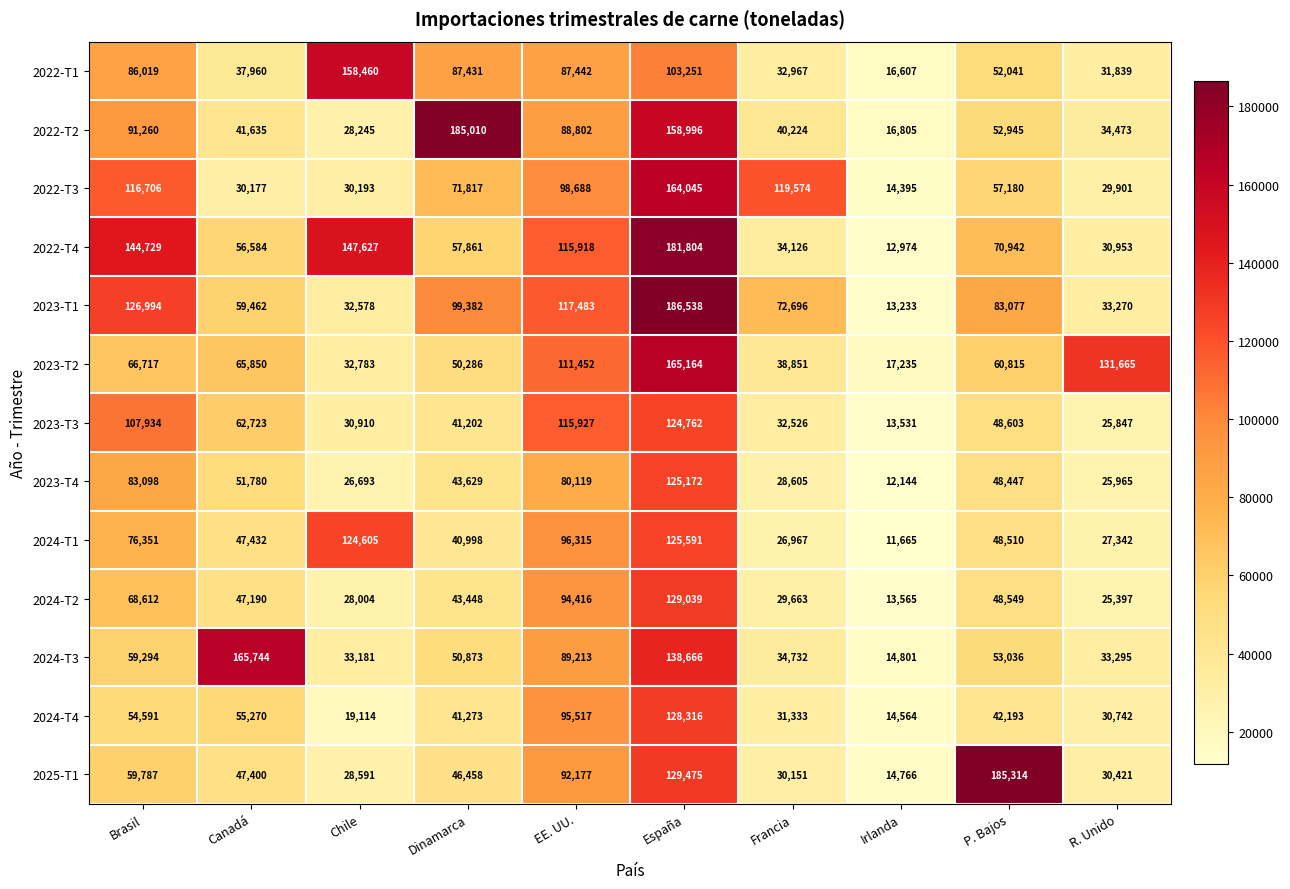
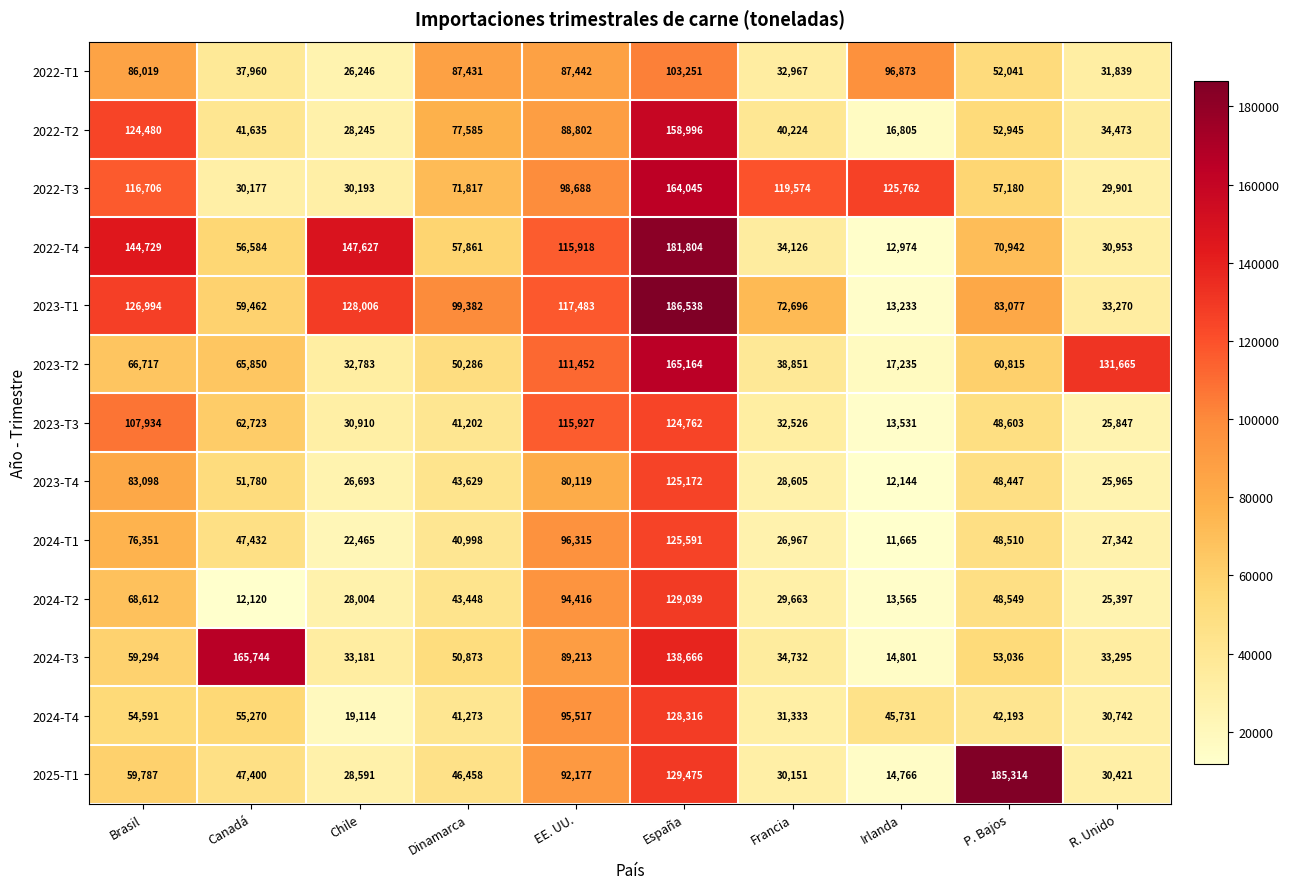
2022-T1, Chile: 158,460 -> 26,246
2022-T1, Irlanda: 16,607 -> 96,873
2022-T2, Brasil: 91,260 -> 124,480
2022-T2, Dinamarca: 185,010 -> 77,585
2022-T3, Irlanda: 14,395 -> 125,762
2023-T1, Chile: 32,578 -> 128,006
2024-T1, Chile: 124,605 -> 22,465
2024-T2, Canadá: 47,190 -> 12,120
2024-T4, Irlanda: 14,564 -> 45,731
